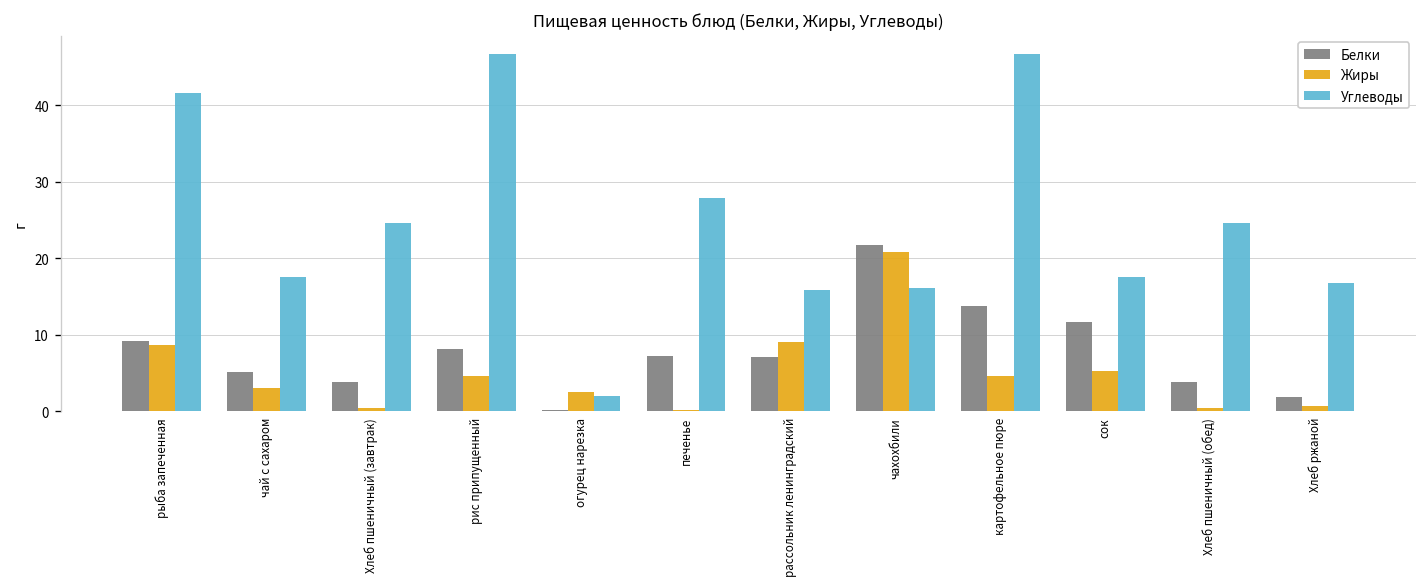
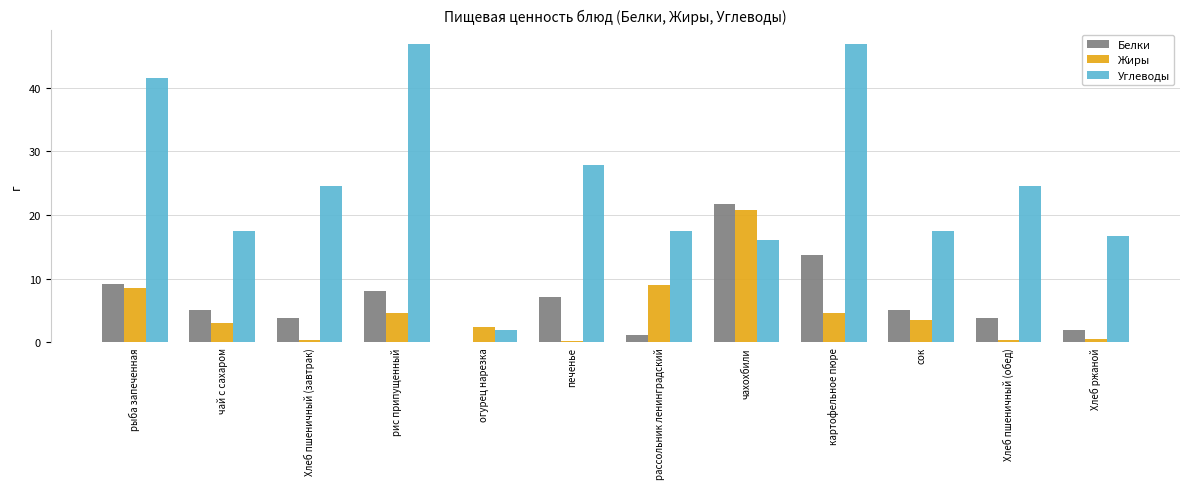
Белки, рассольник ленинградский: 7 -> 1
Углеводы, рассольник ленинградский: 16 -> 18
Белки, сок: 12 -> 5
Жиры, сок: 5 -> 4
